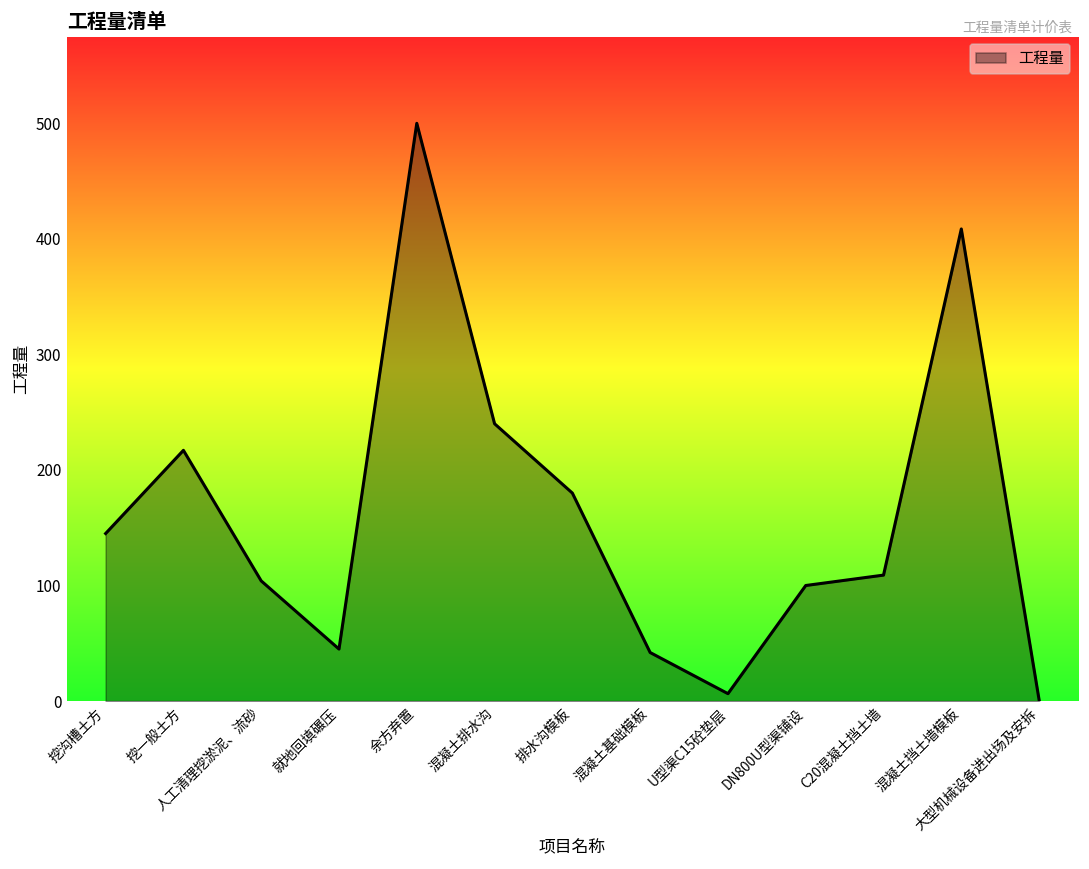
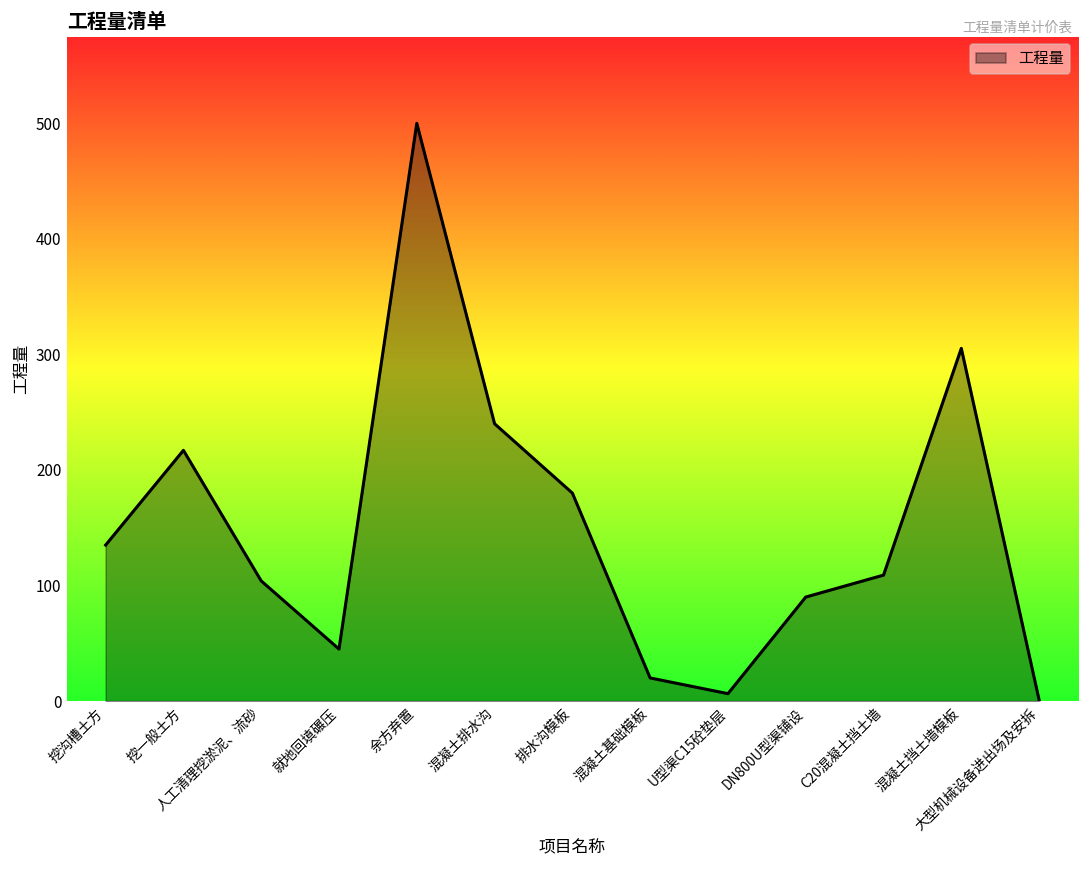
挖沟槽土方: 145 -> 135
混凝土基础模板: 42 -> 20
DN800U型渠铺设: 100 -> 90
混凝土挡土墙模板: 409 -> 305
